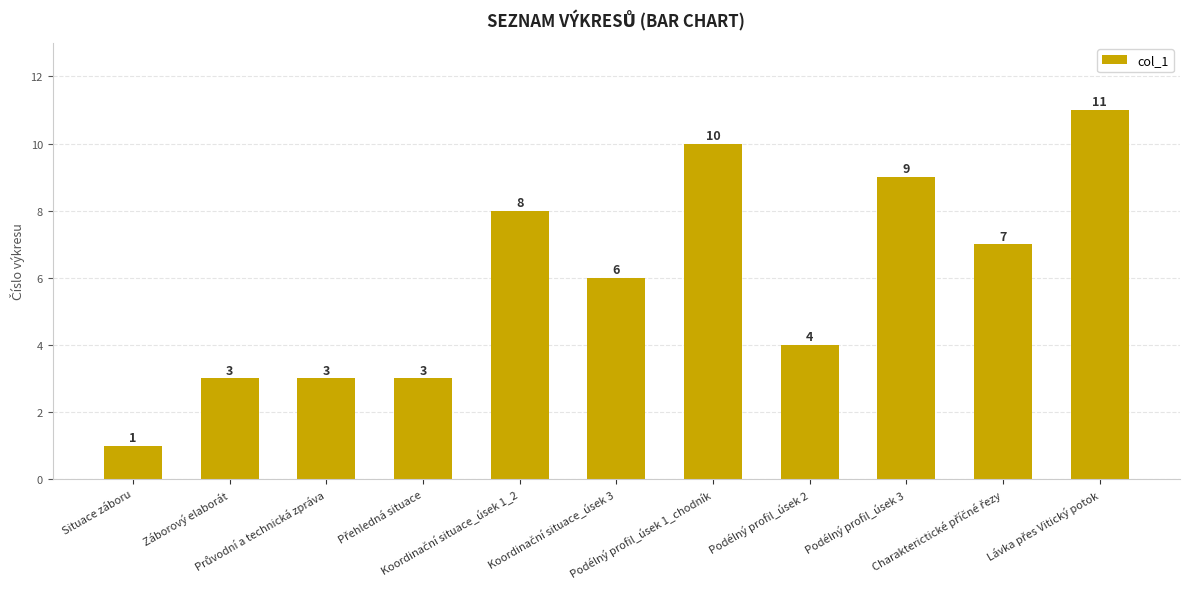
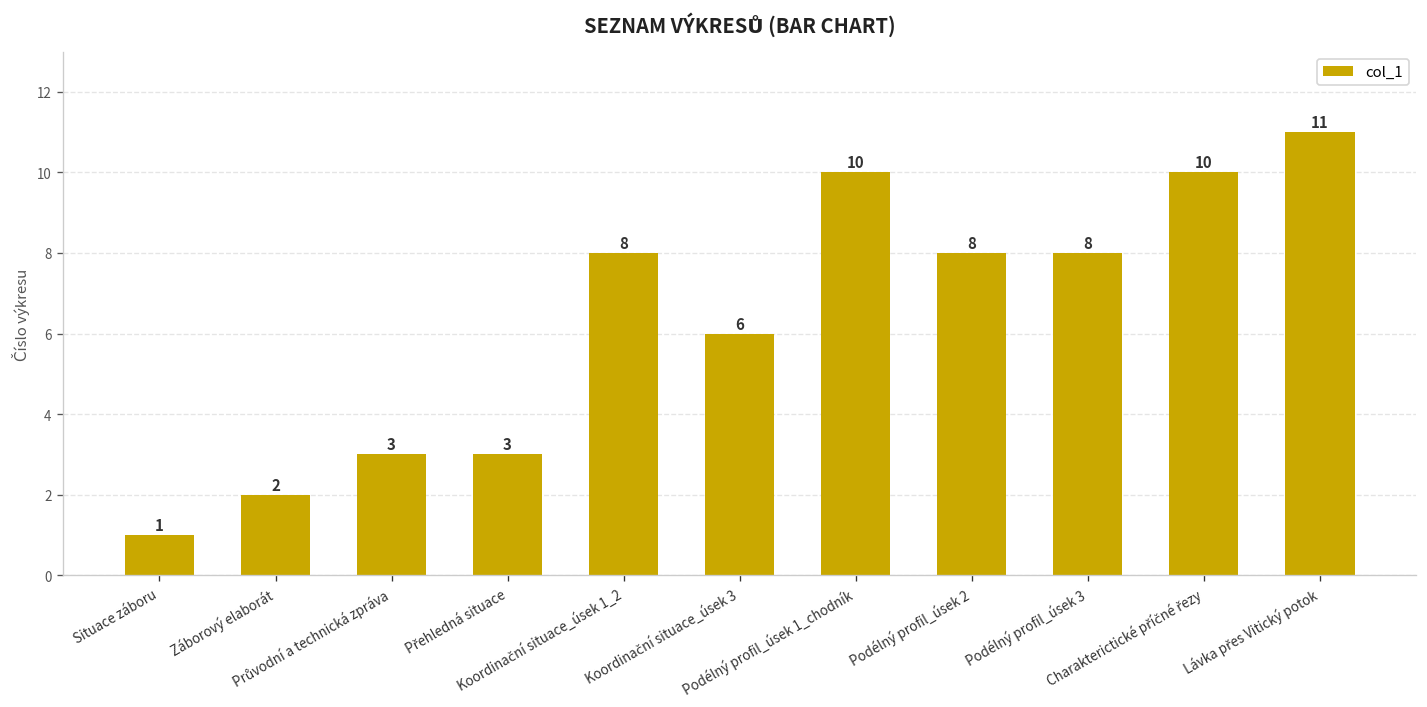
Záborový elaborát: 3 -> 2
Podélný profil_úsek 2: 4 -> 8
Podélný profil_úsek 3: 9 -> 8
Charakterictické příčné řezy: 7 -> 10
